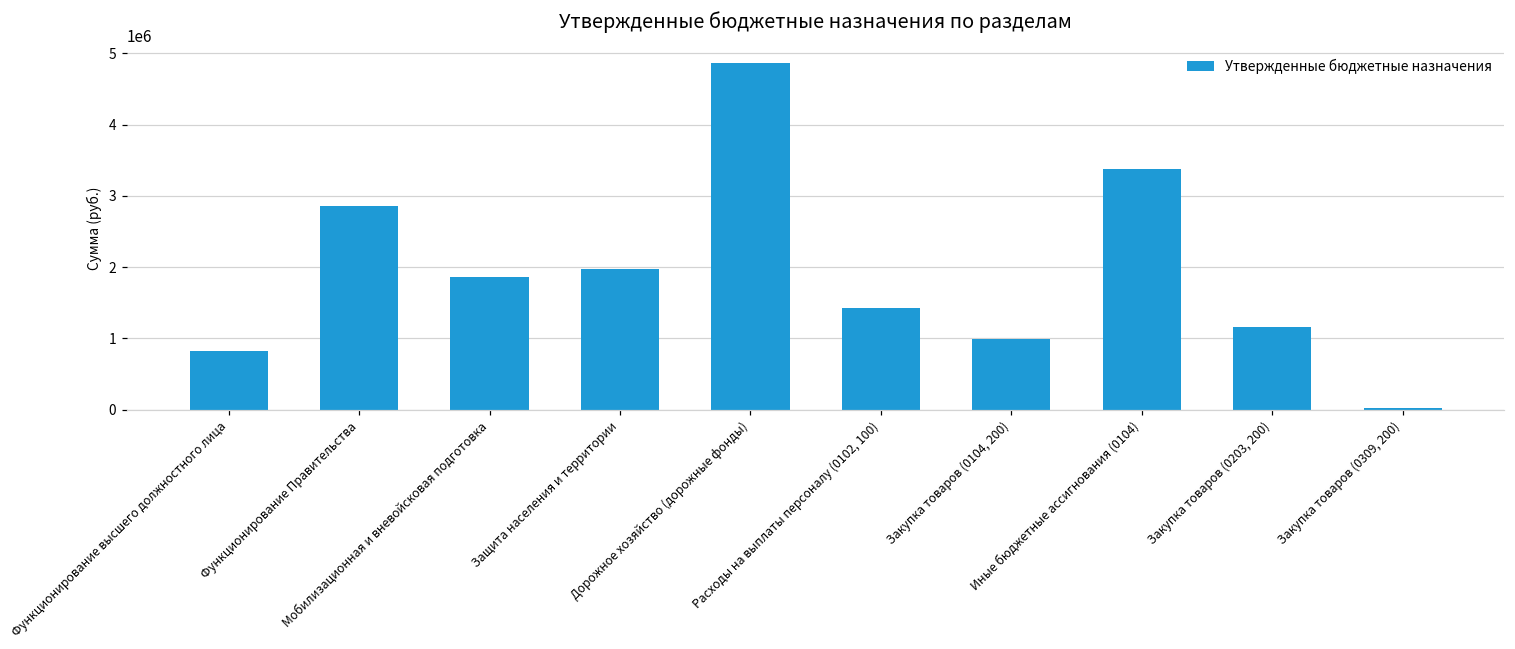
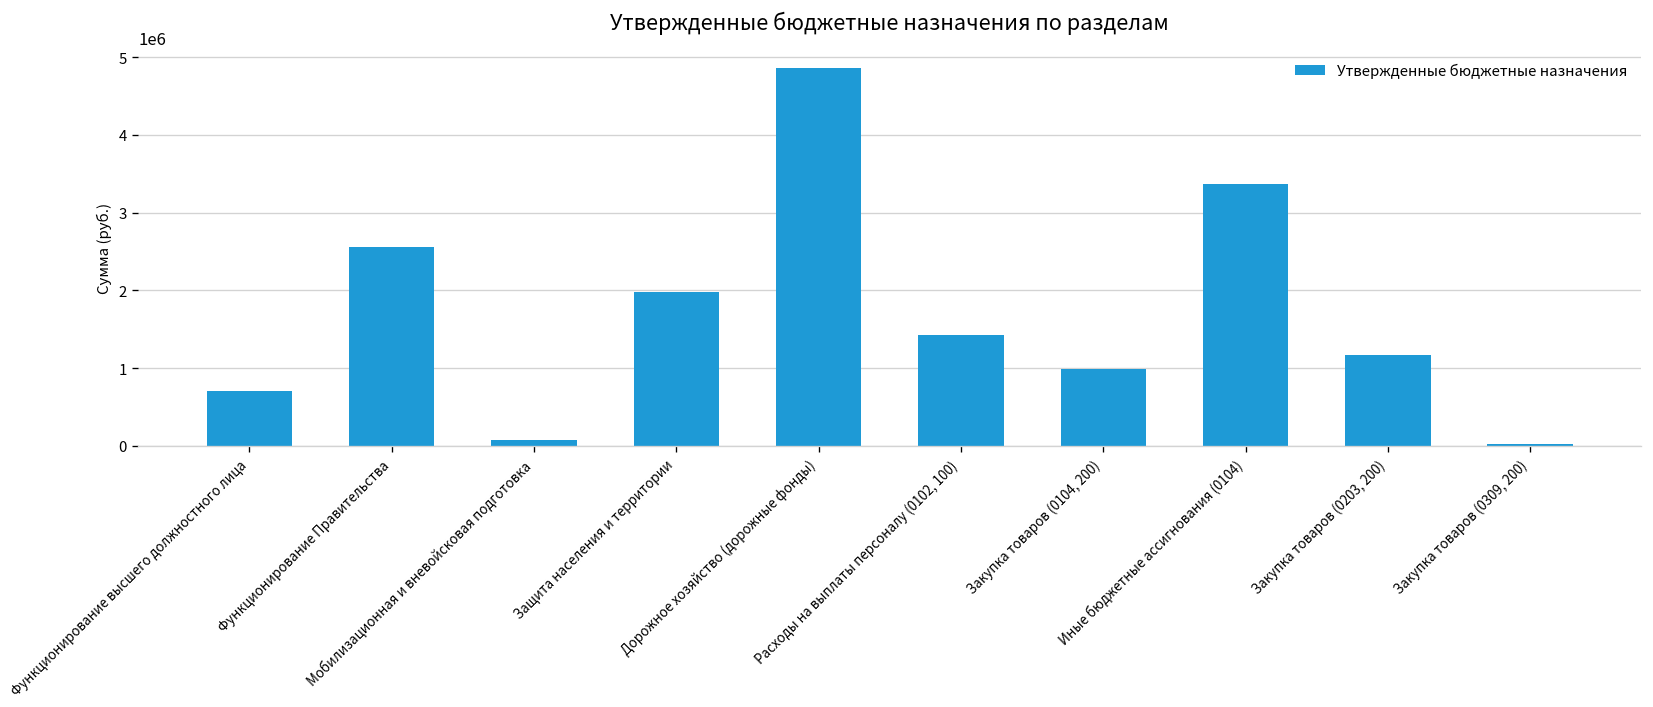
Функционирование высшего должностного лица: 800000 -> 700000
Функционирование Правительства: 2900000 -> 2600000
Мобилизационная и вневойсковая подготовка: 1900000 -> 100000
